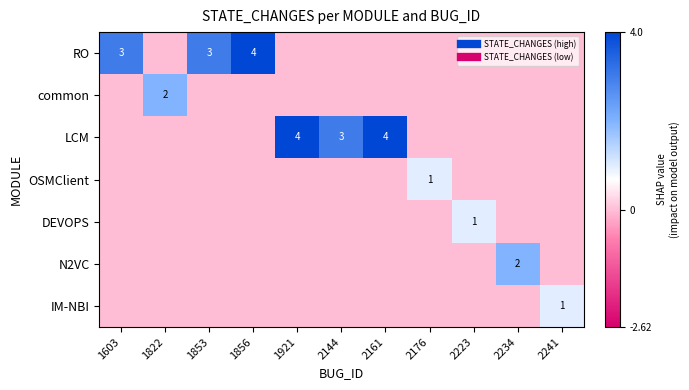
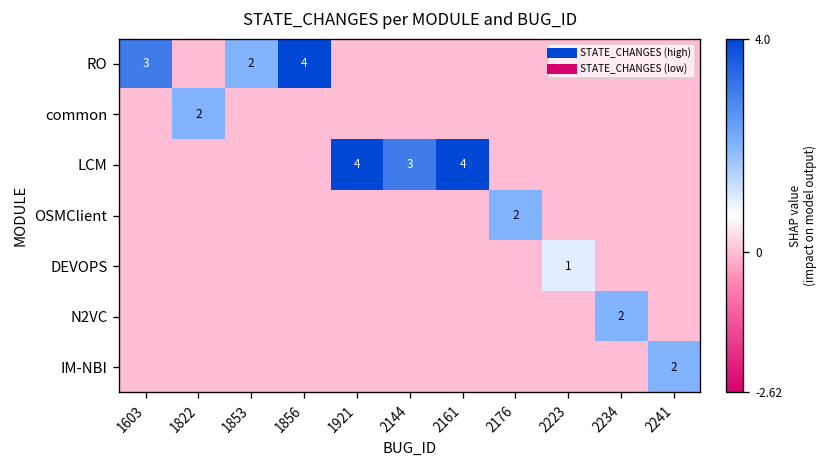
RO, 1853: 3 -> 2
OSMClient, 2176: 1 -> 2
IM-NBI, 2241: 1 -> 2
